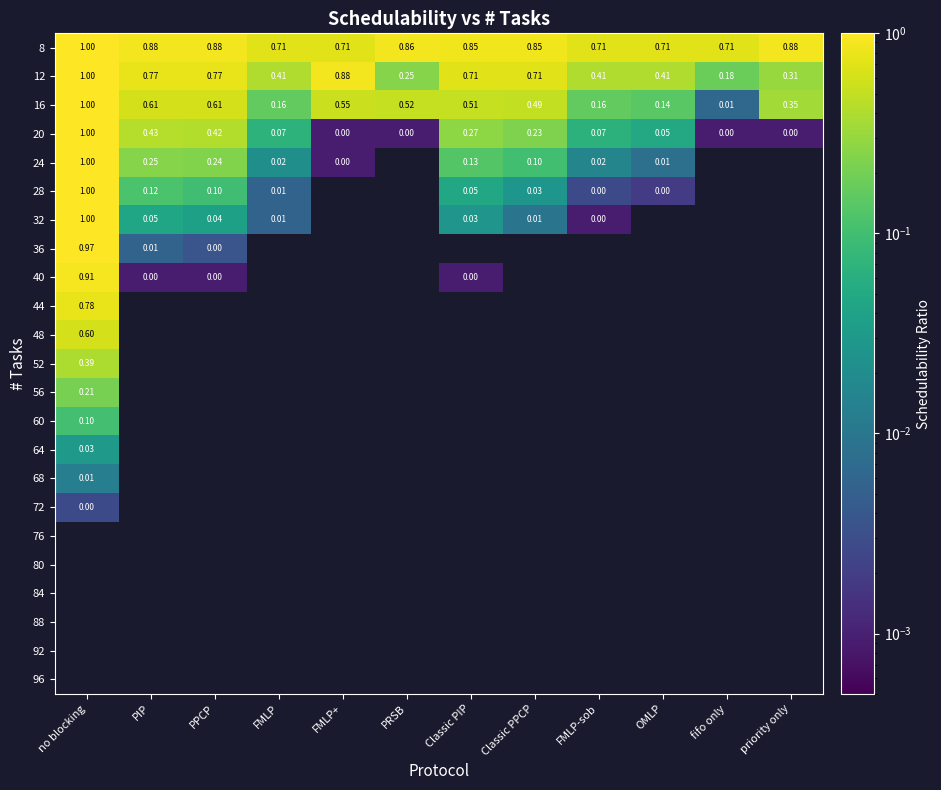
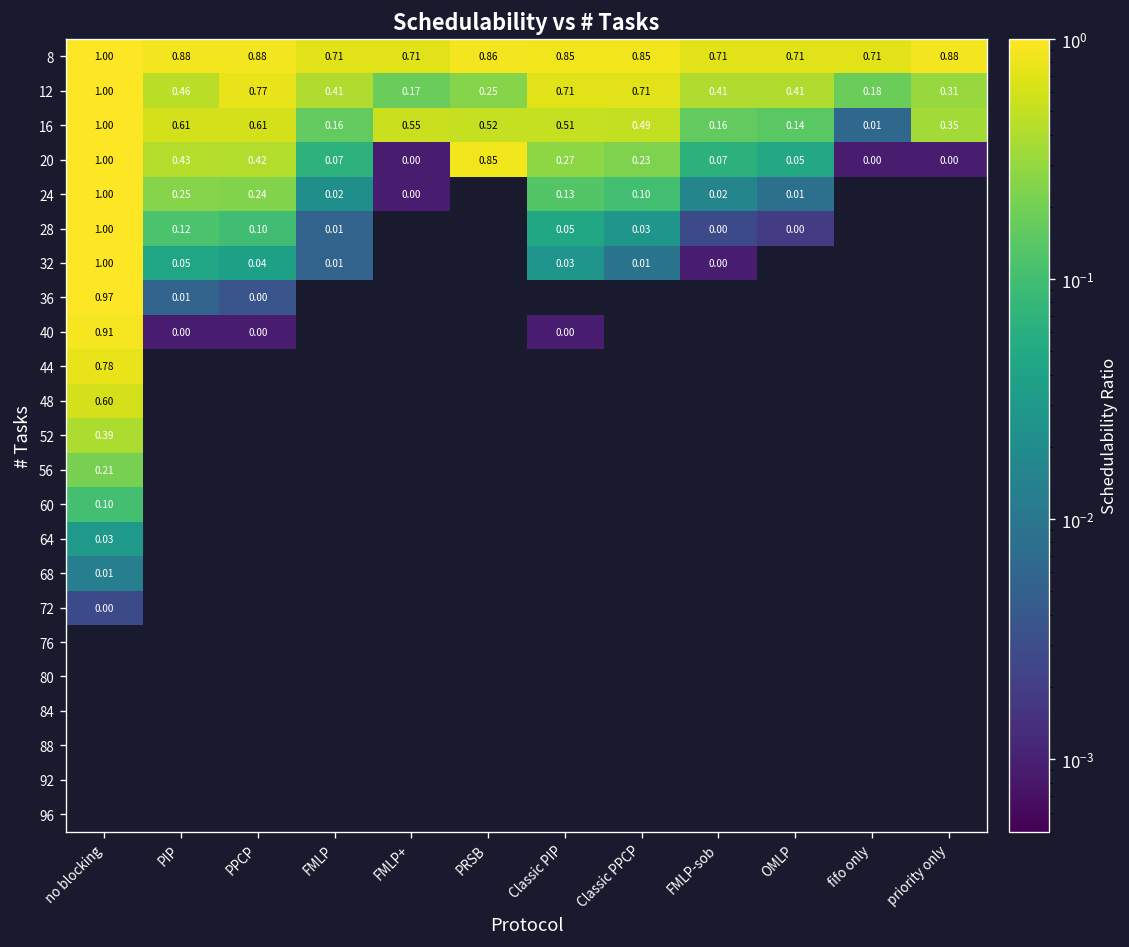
12, PIP: 0.77 -> 0.46
12, FMLP+: 0.88 -> 0.17
20, PRSB: 0.00 -> 0.85
